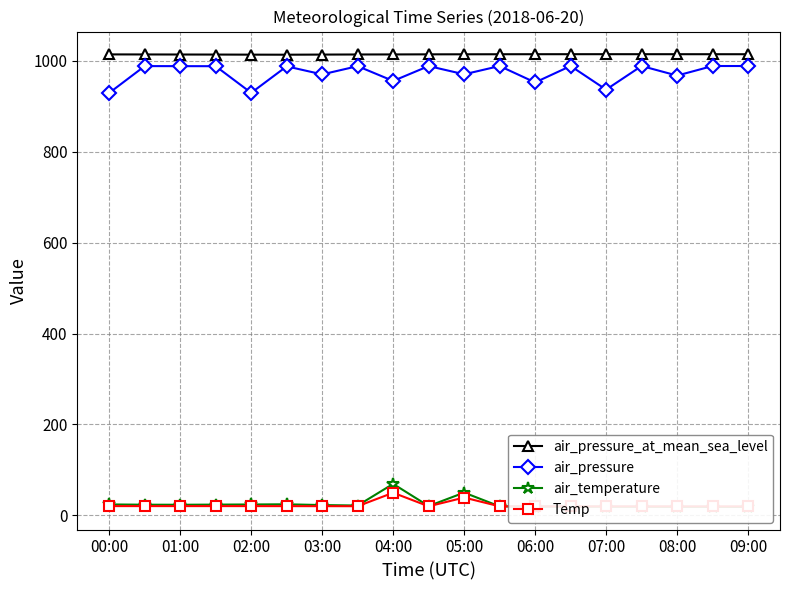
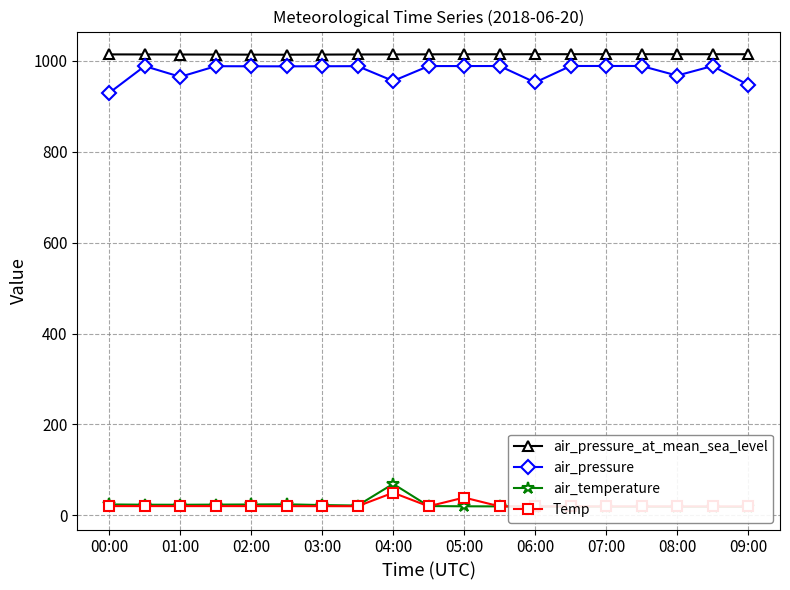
air_pressure, 01:00: 990 -> 960
air_pressure, 02:00: 930 -> 990
air_pressure, 03:00: 970 -> 990
air_pressure, 05:00: 970 -> 990
air_temperature, 05:00: 50 -> 20
air_pressure, 07:00: 940 -> 990
air_pressure, 09:00: 990 -> 950
